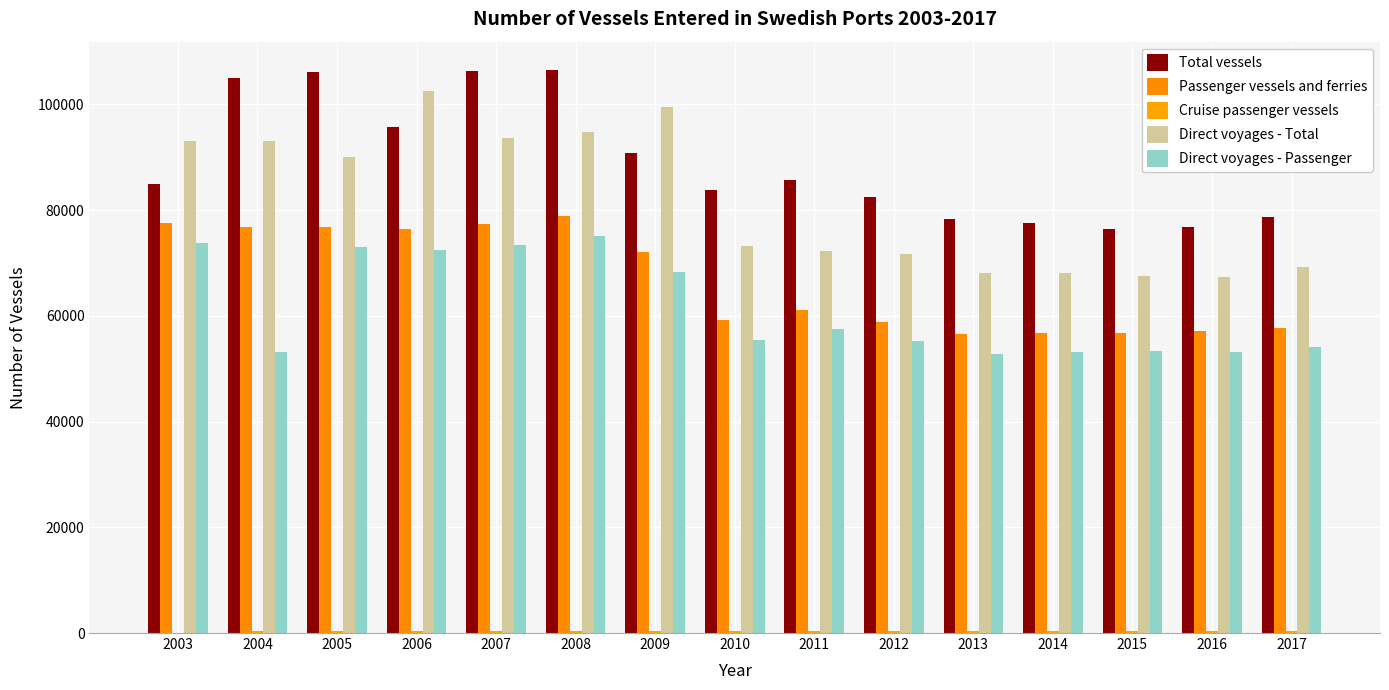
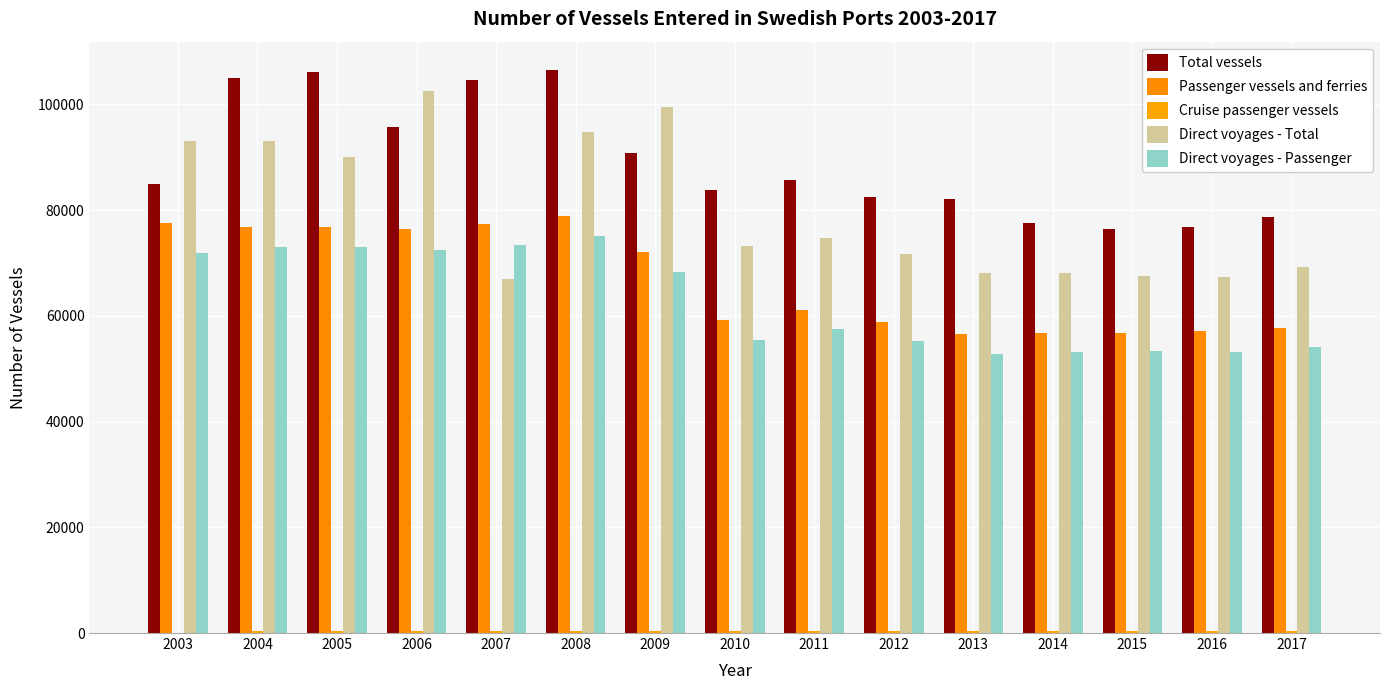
Direct voyages - Passenger, 2003: 74000 -> 72000
Direct voyages - Passenger, 2004: 53000 -> 73000
Total vessels, 2007: 106000 -> 105000
Direct voyages - Total, 2007: 94000 -> 67000
Direct voyages - Total, 2011: 72000 -> 75000
Total vessels, 2013: 78000 -> 82000
